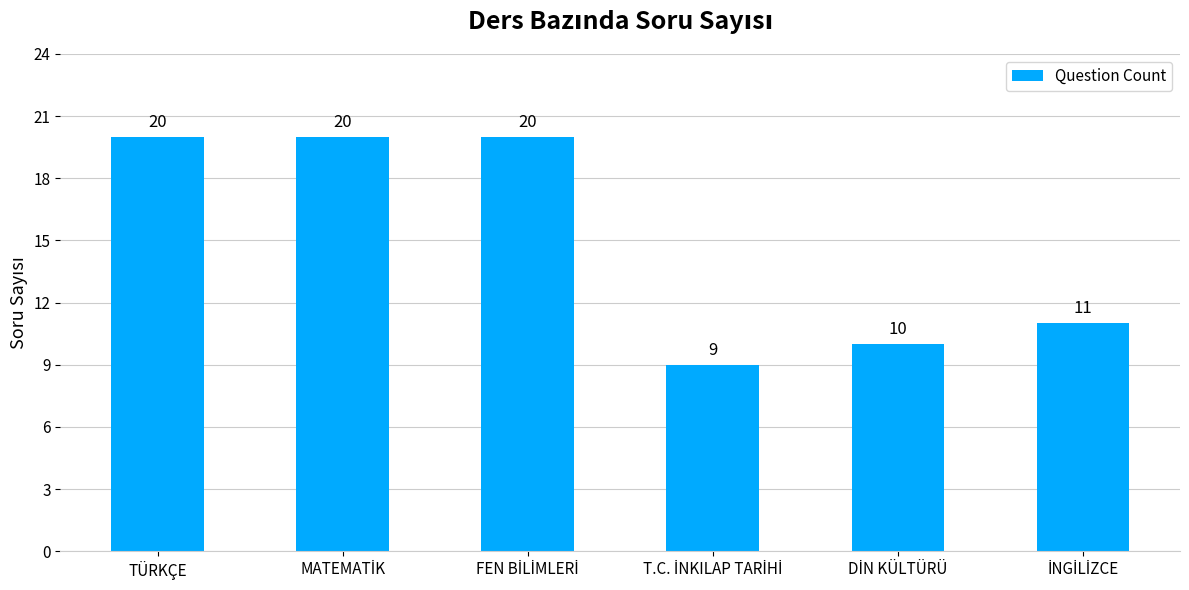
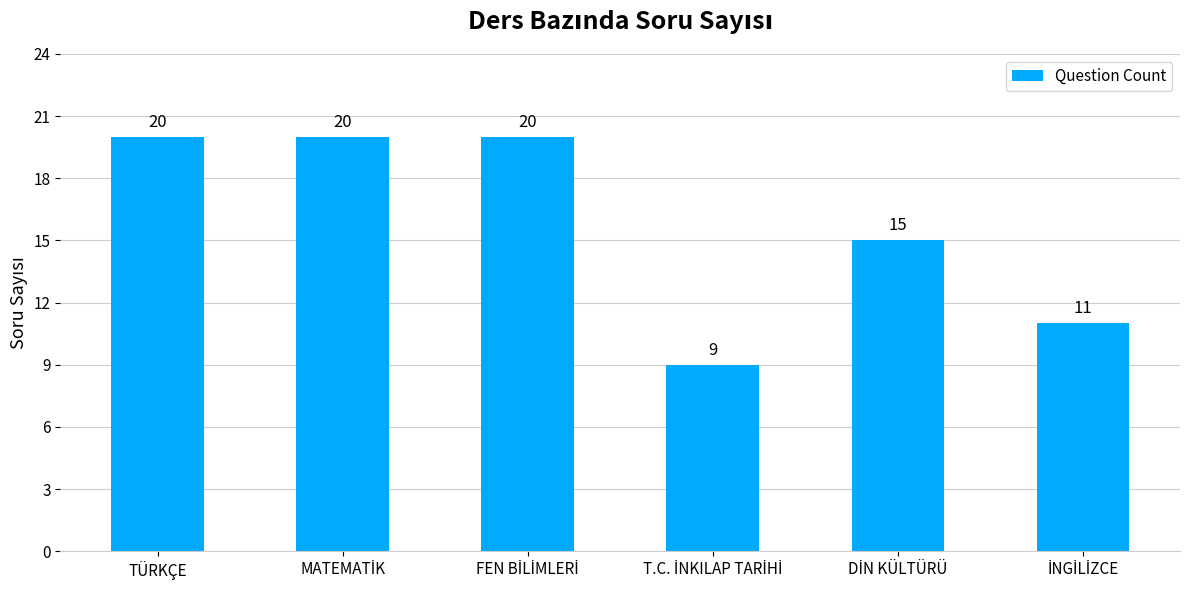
DİN KÜLTÜRÜ: 10 -> 15
